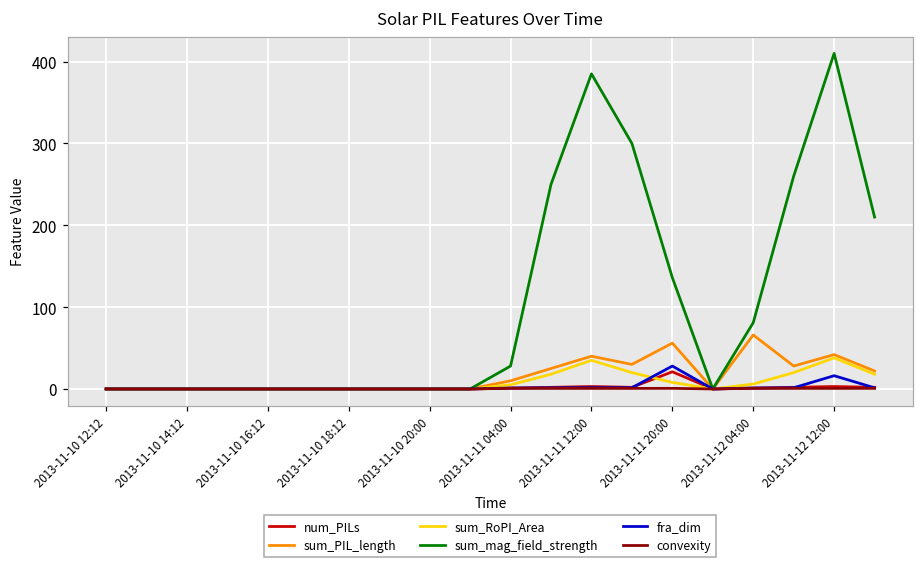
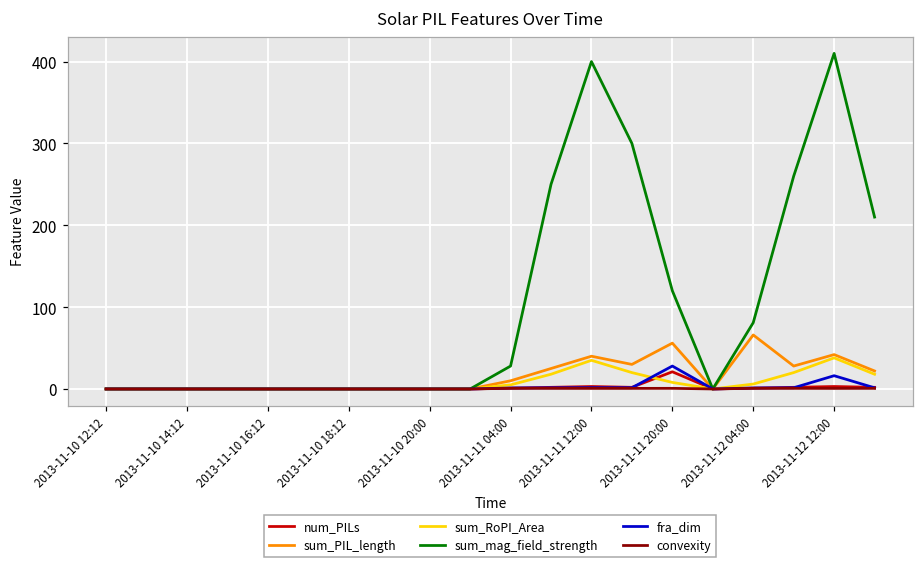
sum_mag_field_strength, 2013-11-11 12:00: 390 -> 400
sum_mag_field_strength, 2013-11-11 20:00: 140 -> 120
